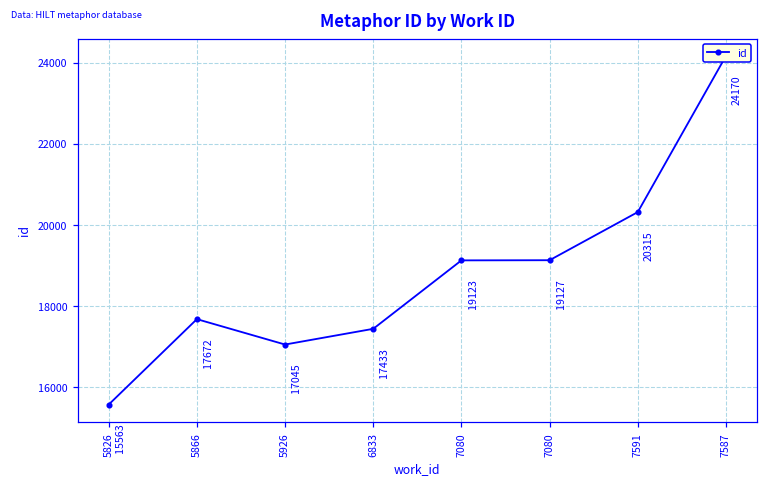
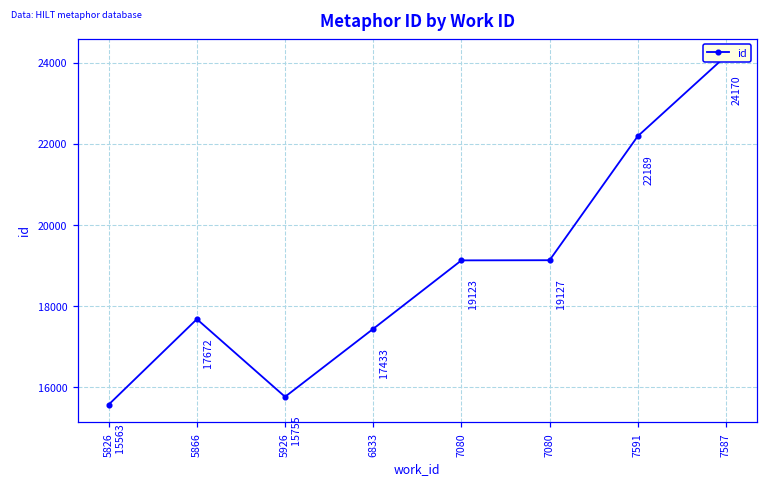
5926: 17045 -> 15755
7591: 20315 -> 22189
